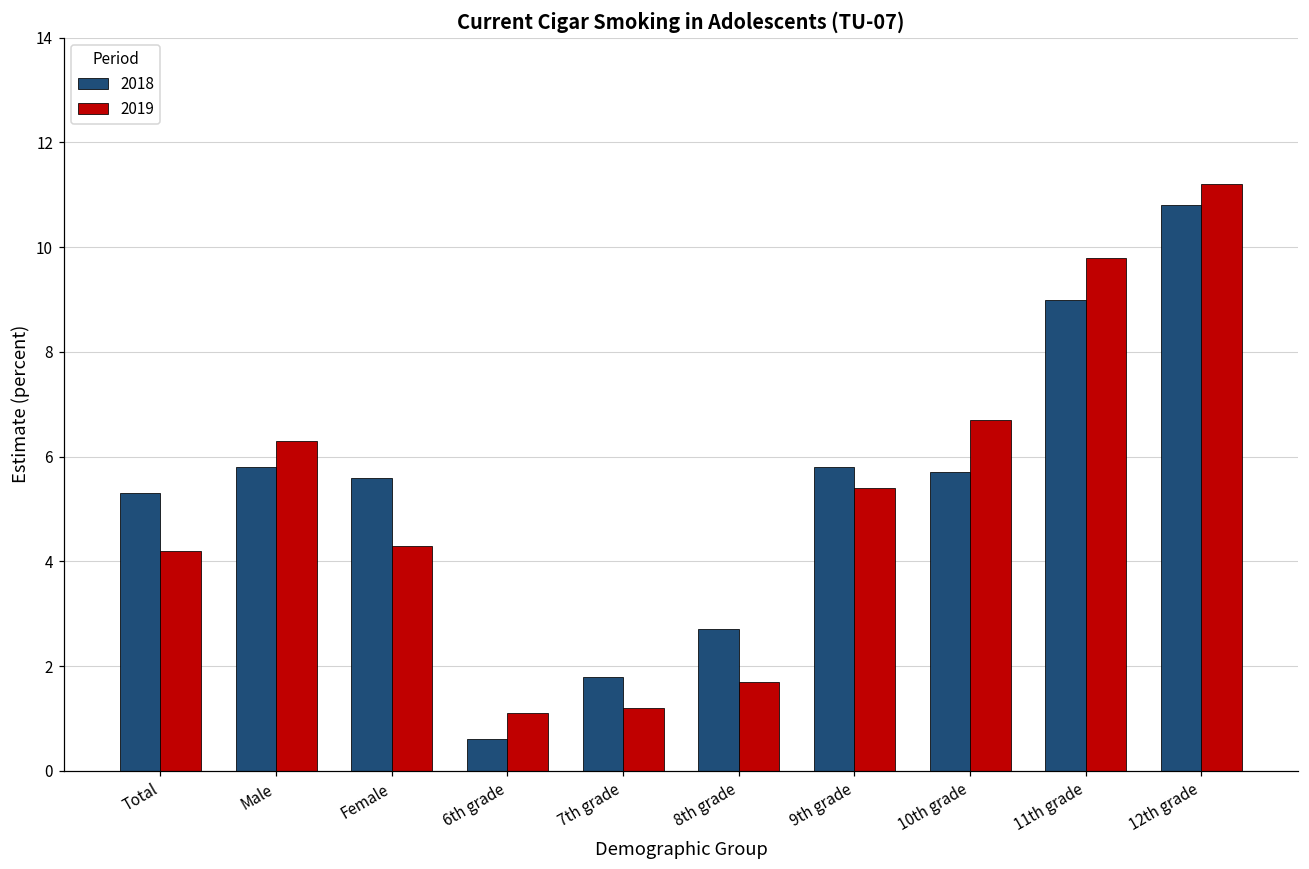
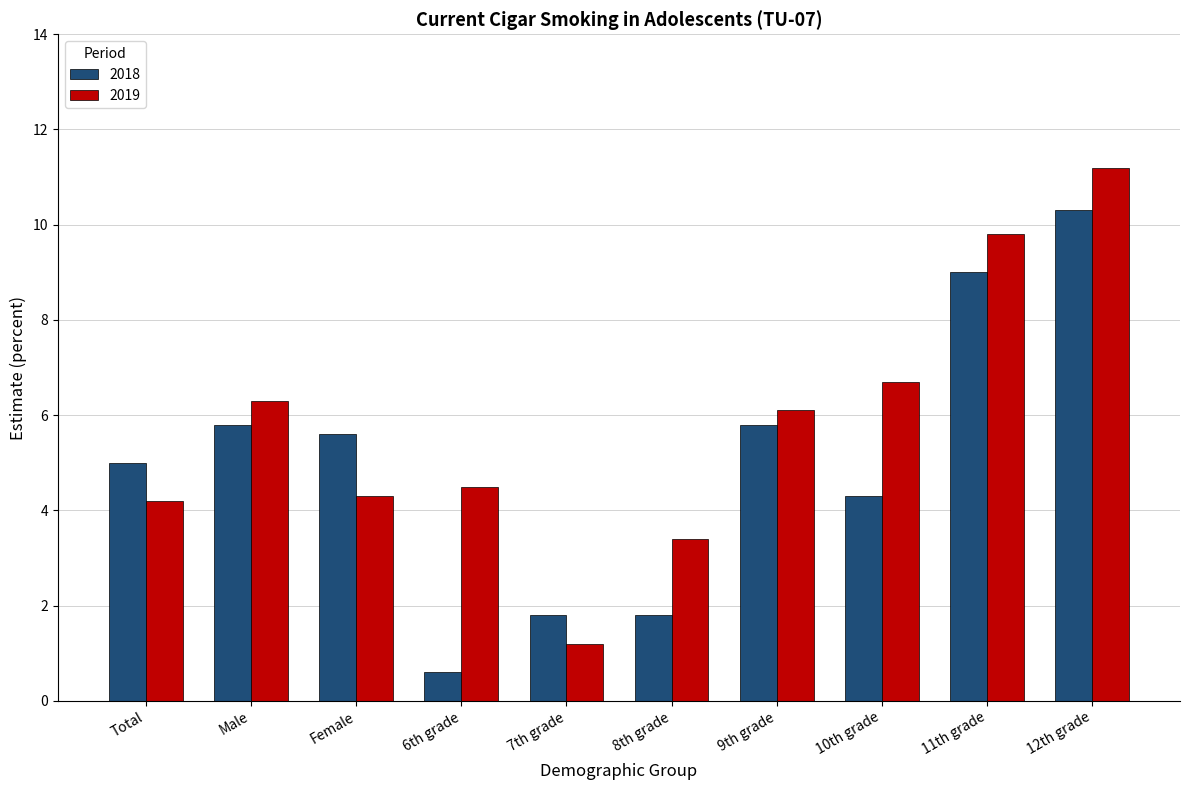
2018, Total: 5.3 -> 5.0
2019, 6th grade: 1.1 -> 4.5
2018, 8th grade: 2.7 -> 1.8
2019, 8th grade: 1.7 -> 3.4
2019, 9th grade: 5.4 -> 6.1
2018, 10th grade: 5.7 -> 4.3
2018, 12th grade: 10.8 -> 10.3
